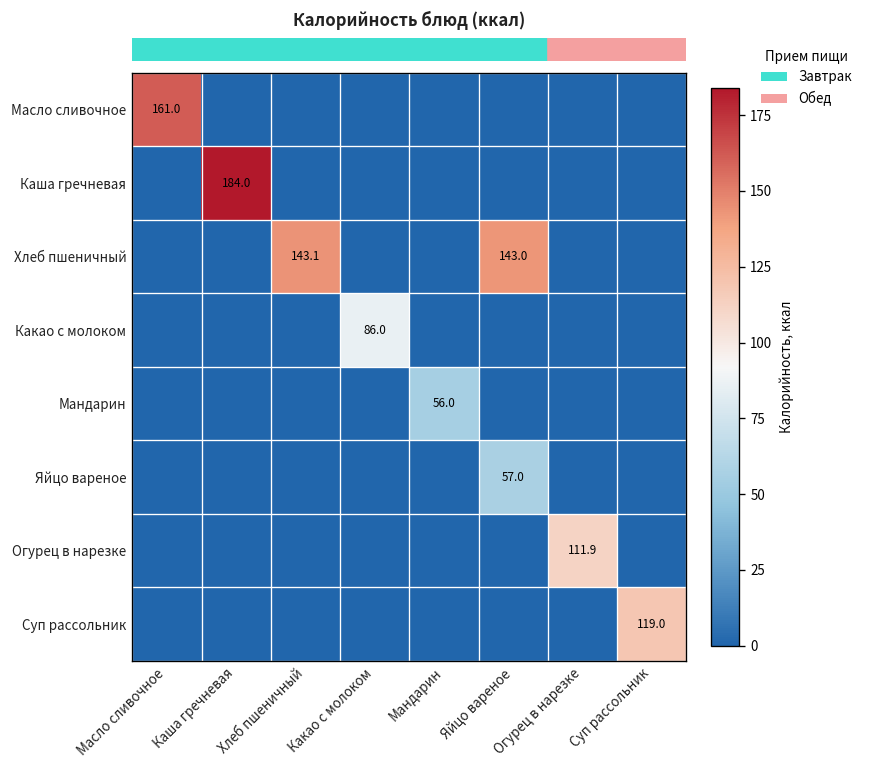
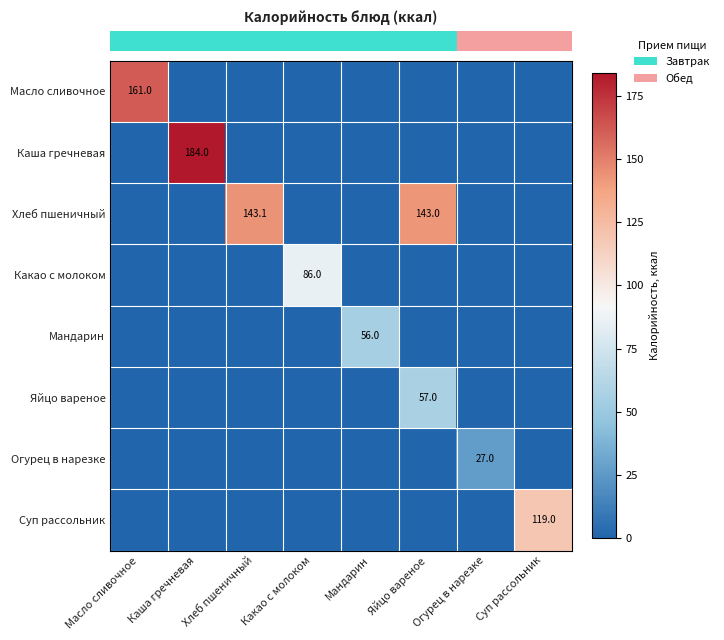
Огурец в нарезке, Огурец в нарезке: 111.9 -> 27.0
